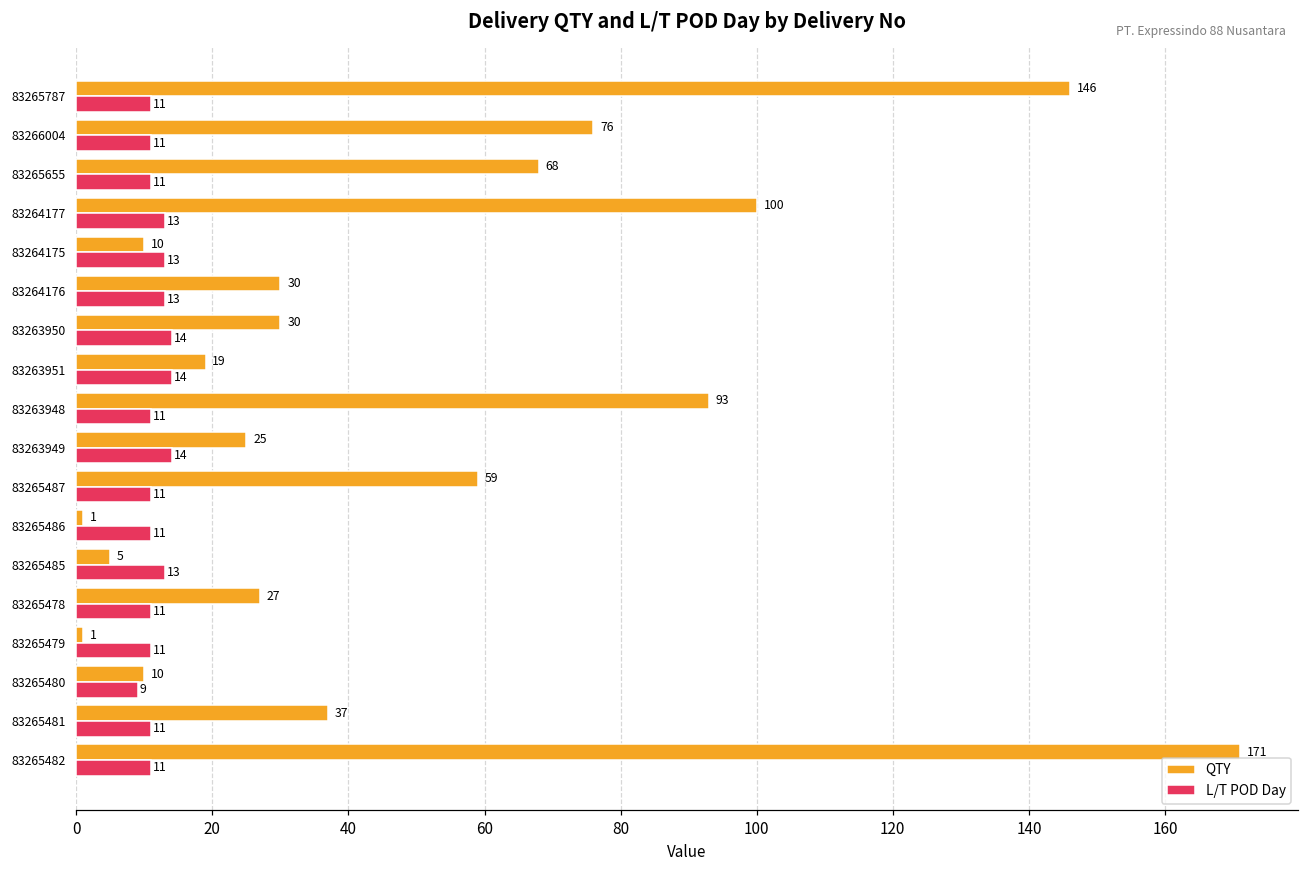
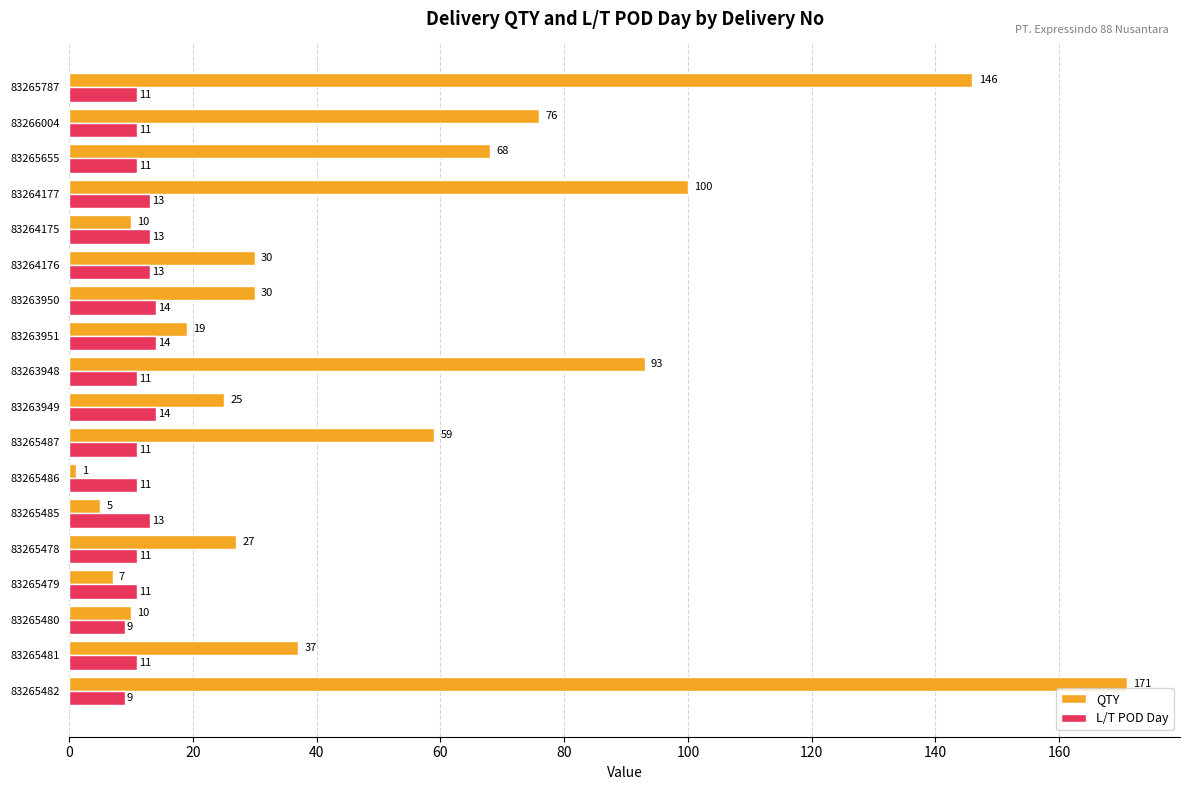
QTY, 83265479: 1 -> 7
L/T POD Day, 83265482: 11 -> 9
